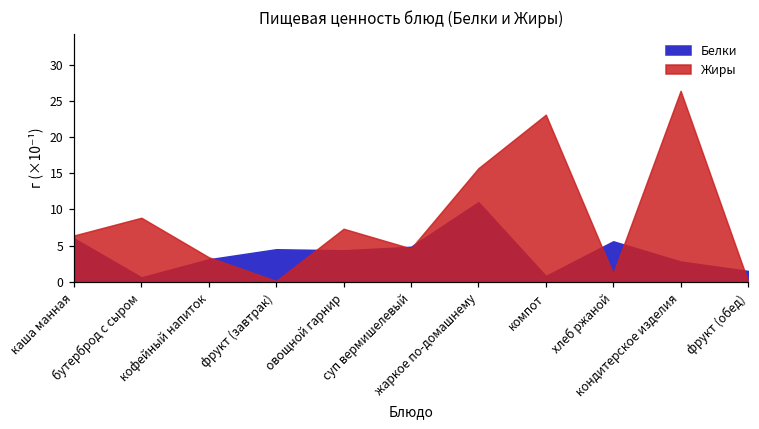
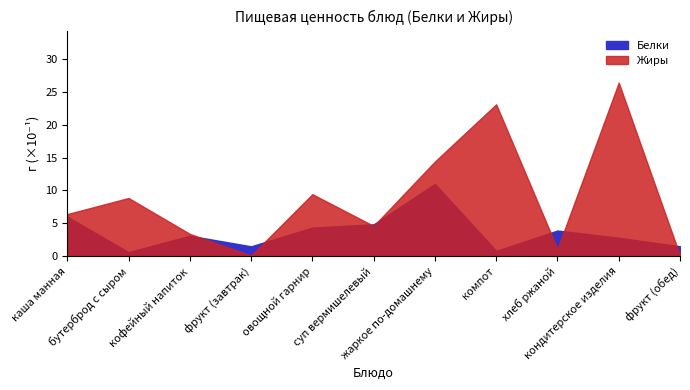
Белки, фрукт (завтрак): 5 -> 2
Жиры, овощной гарнир: 7 -> 9
Жиры, жаркое по-домашнему: 16 -> 14
Белки, хлеб ржаной: 6 -> 4
